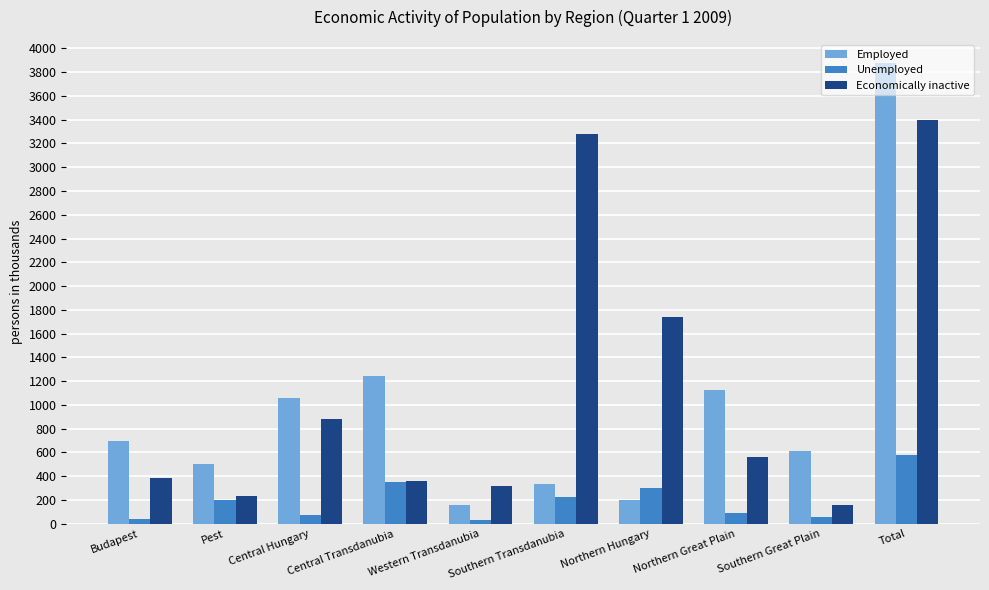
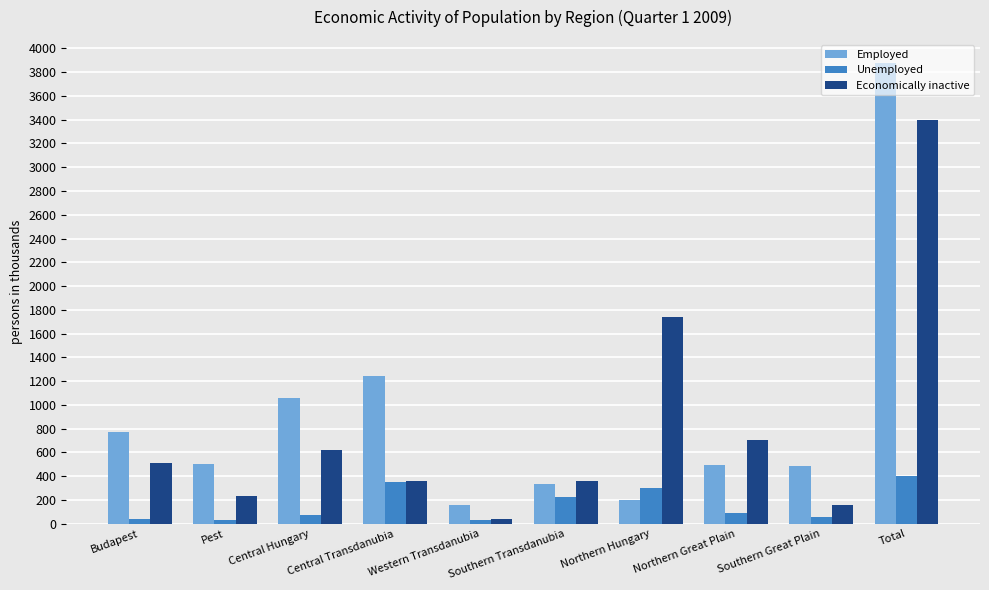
Employed, Budapest: 690 -> 770
Economically inactive, Budapest: 390 -> 510
Unemployed, Pest: 200 -> 30
Economically inactive, Central Hungary: 880 -> 620
Economically inactive, Western Transdanubia: 320 -> 40
Economically inactive, Southern Transdanubia: 3280 -> 360
Employed, Northern Great Plain: 1120 -> 500
Economically inactive, Northern Great Plain: 560 -> 700
Employed, Southern Great Plain: 610 -> 480
Unemployed, Total: 580 -> 400
